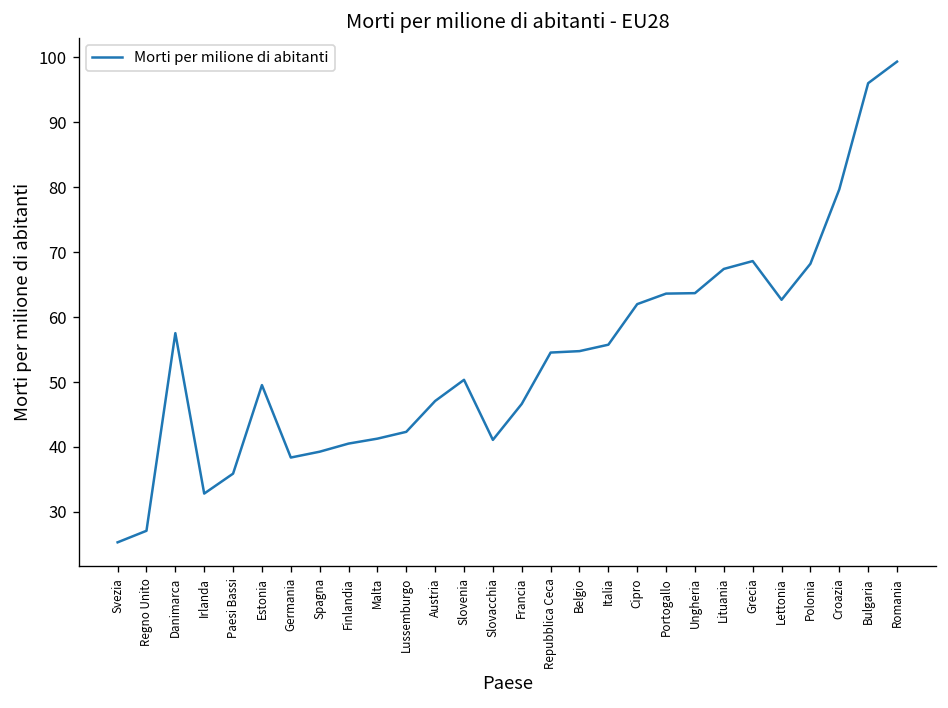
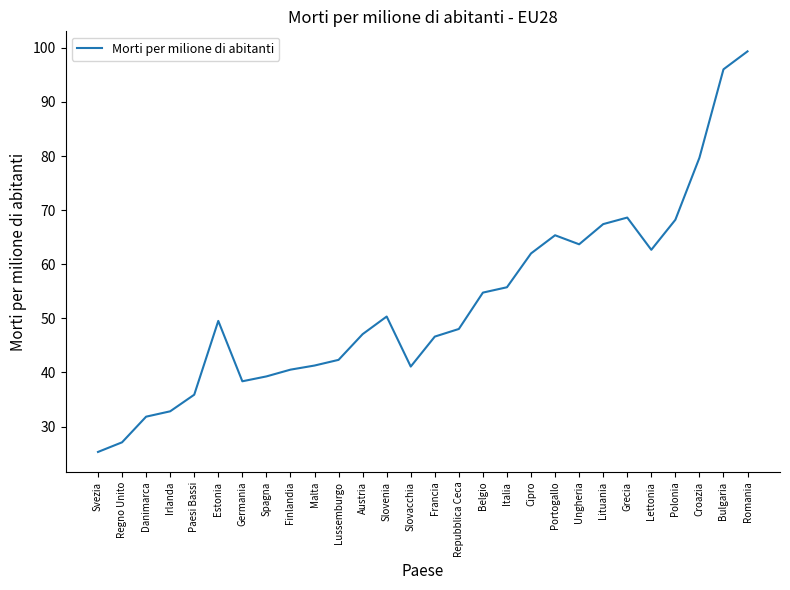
Danimarca: 58 -> 32
Repubblica Ceca: 55 -> 48
Portogallo: 64 -> 65
